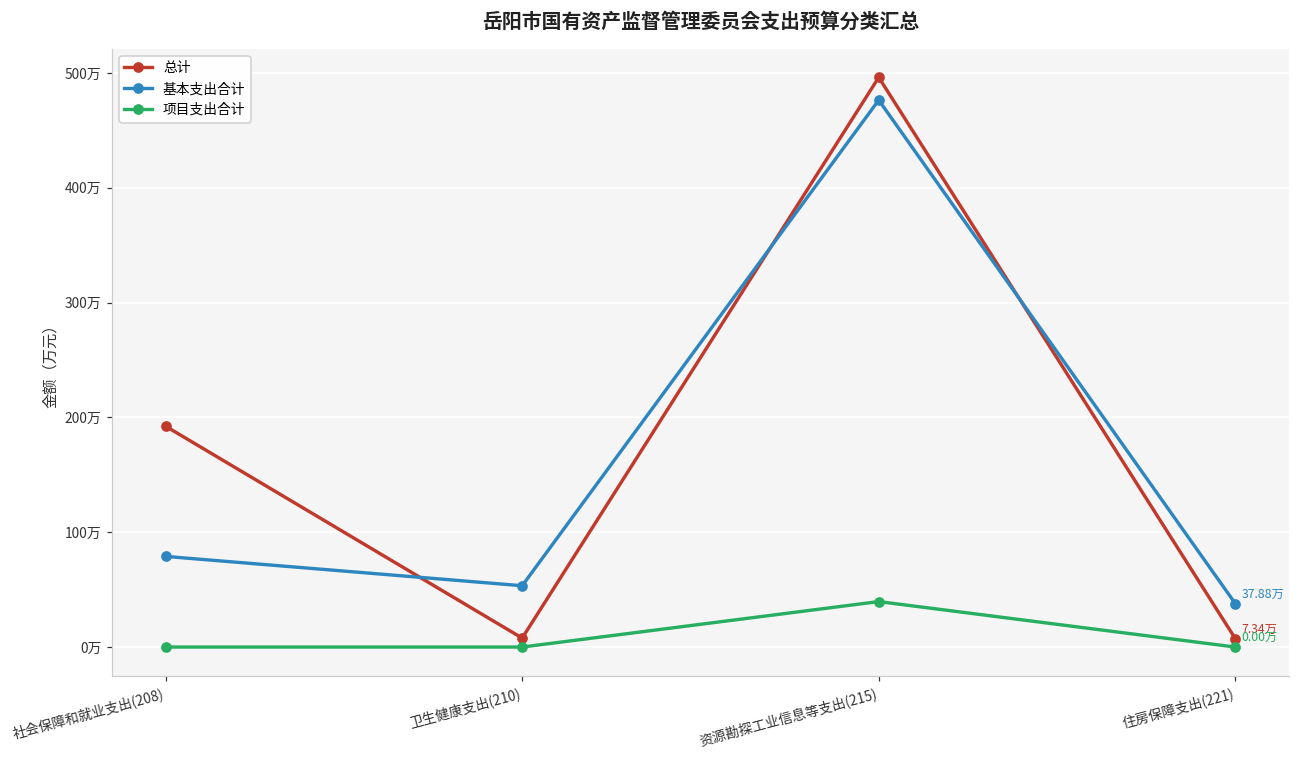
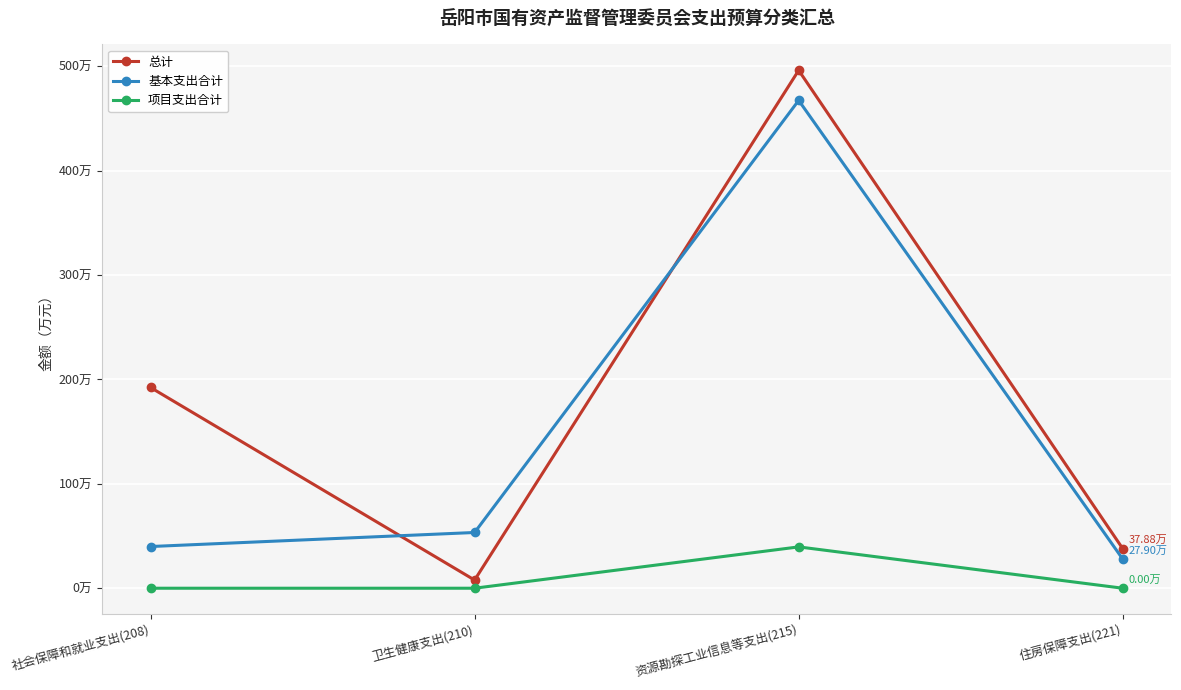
基本支出合计, 社会保障和就业支出(208): 79万 -> 40万
基本支出合计, 资源勘探工业信息等支出(215): 476万 -> 467万
总计, 住房保障支出(221): 7.34万 -> 37.88万
基本支出合计, 住房保障支出(221): 37.88万 -> 27.90万
